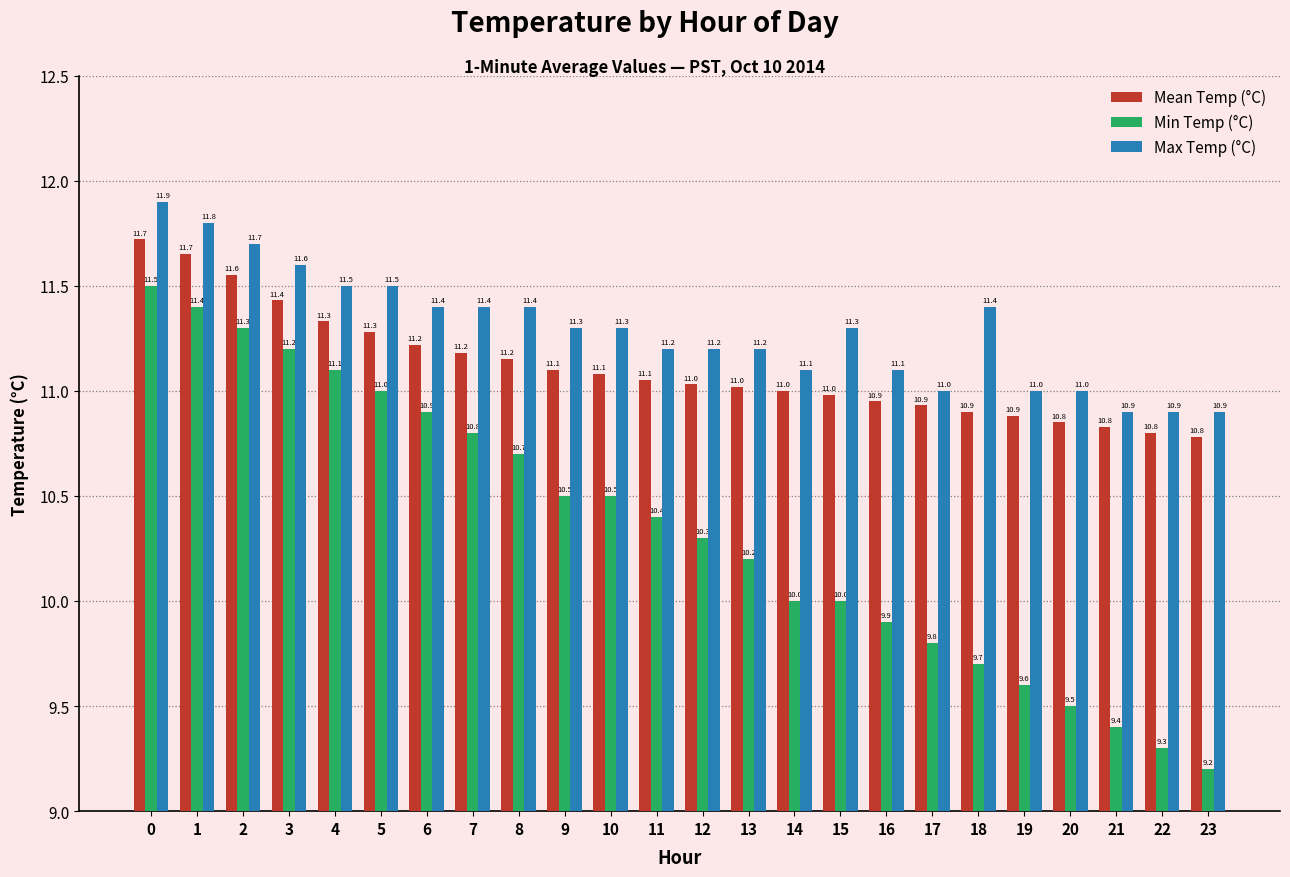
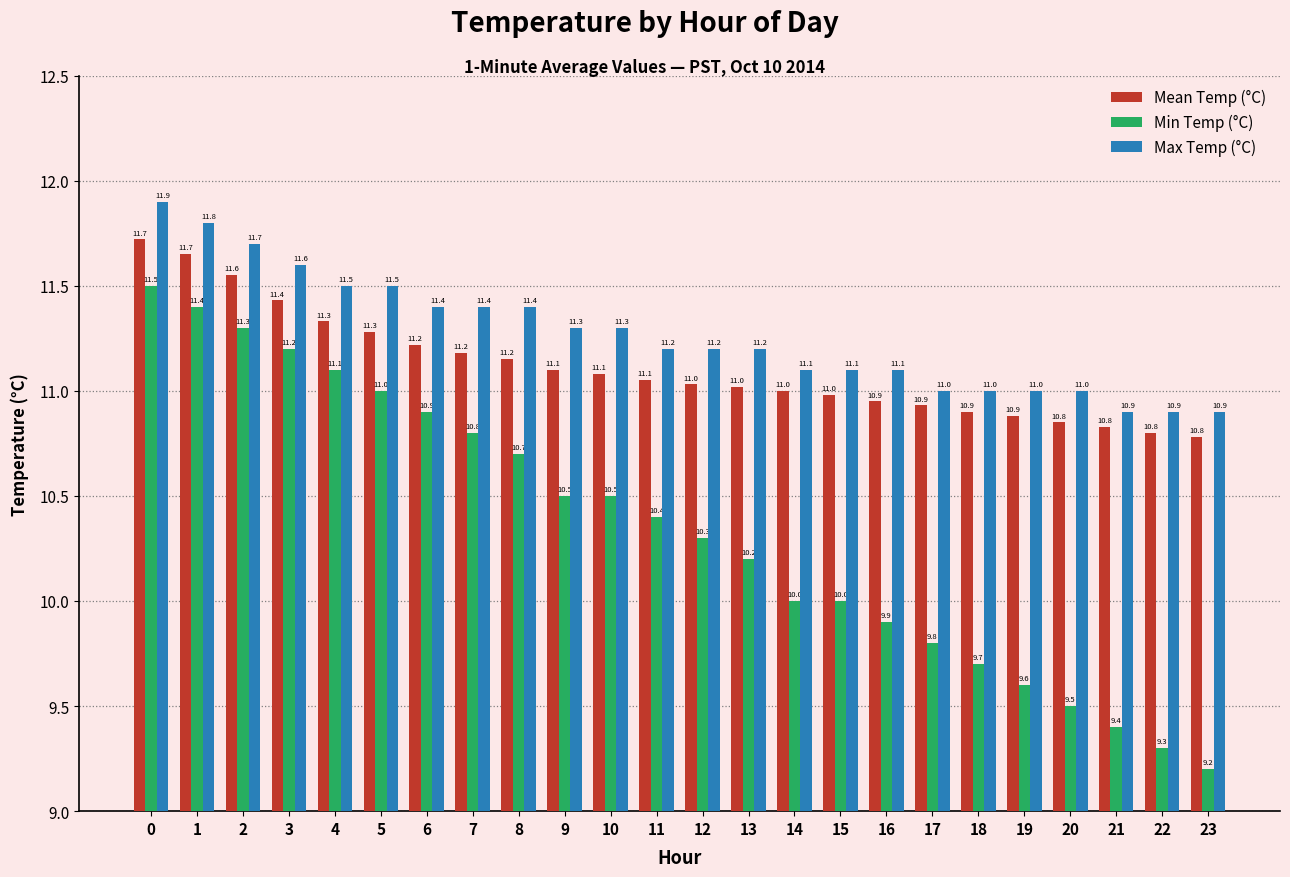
Max Temp (°C), 15: 11.3 -> 11.1
Max Temp (°C), 18: 11.4 -> 11.0
